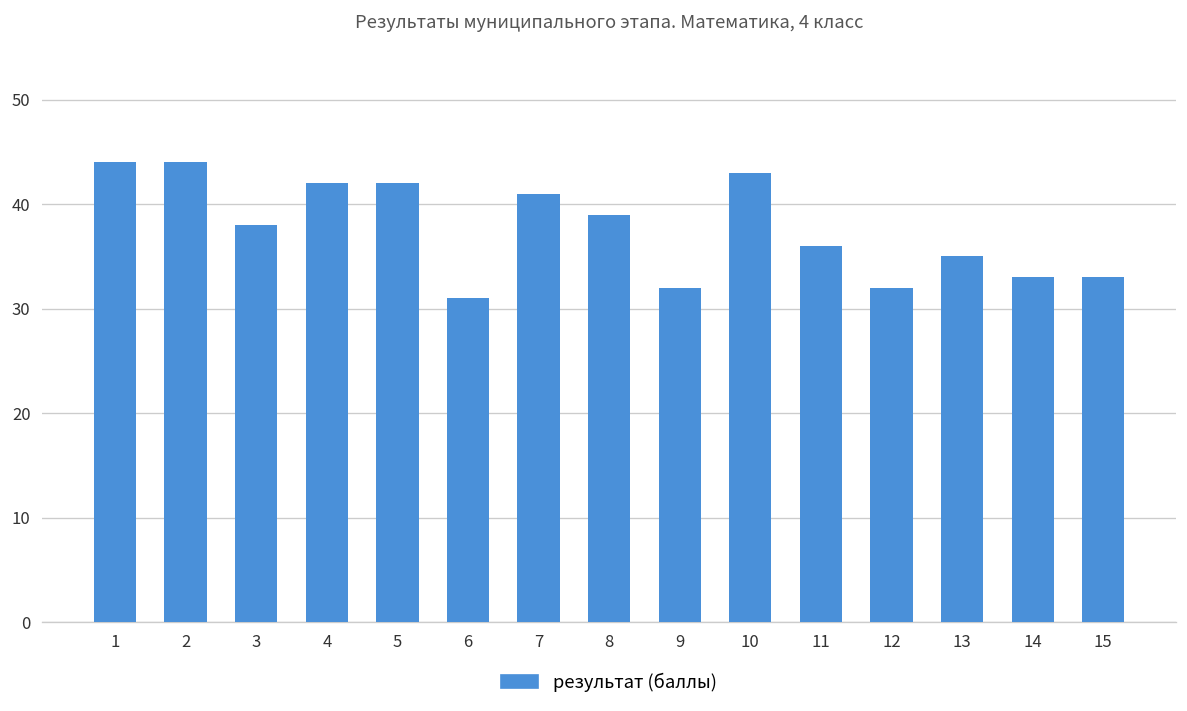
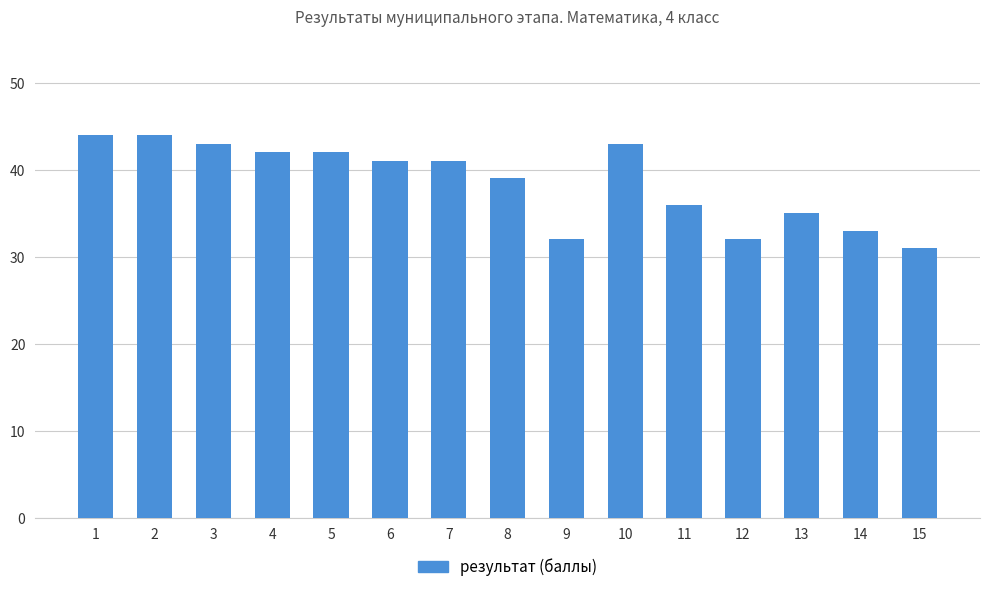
3: 38 -> 43
6: 31 -> 41
15: 33 -> 31
